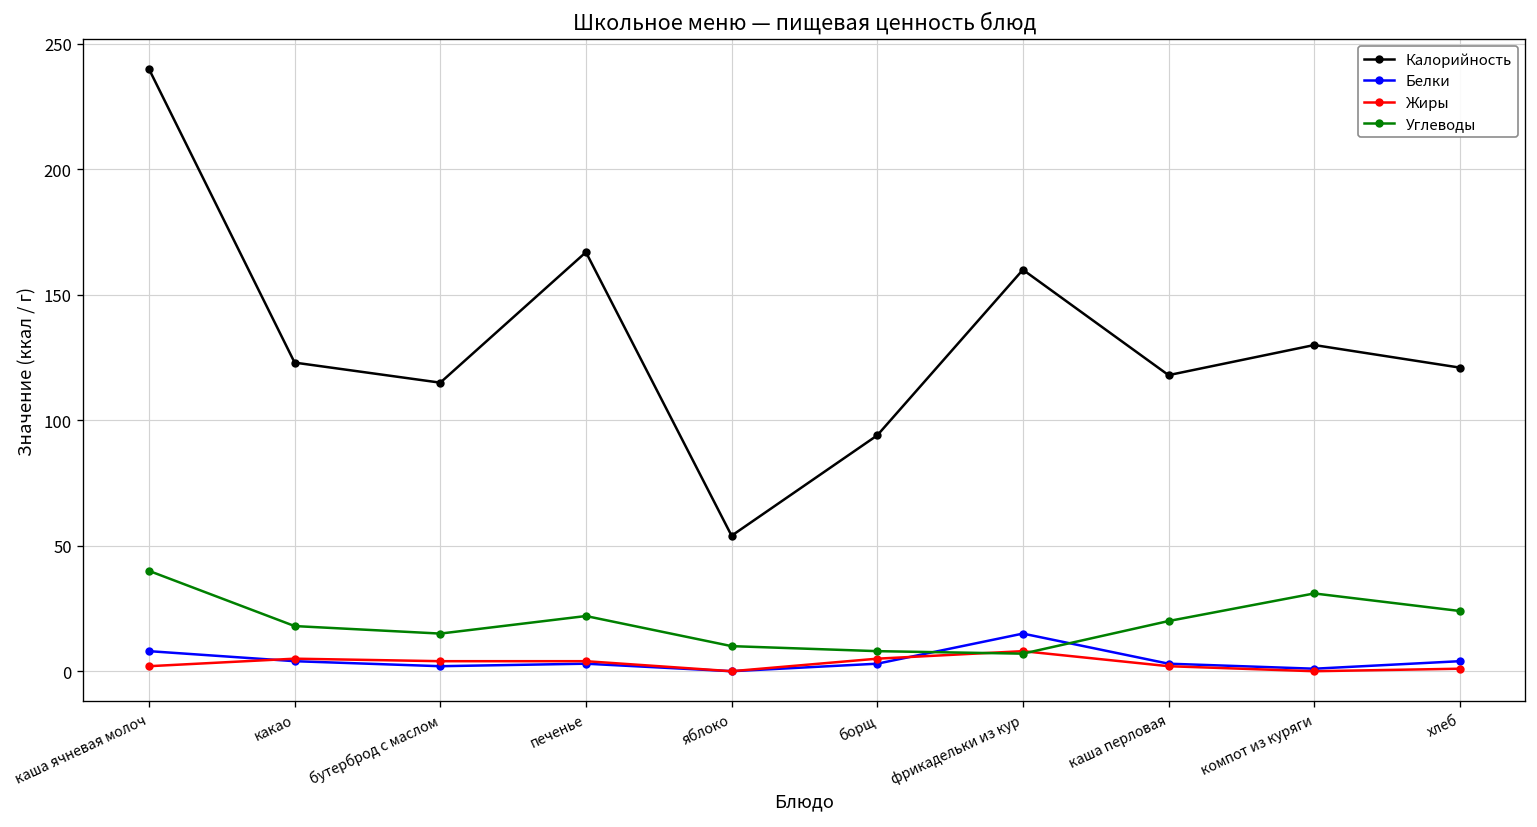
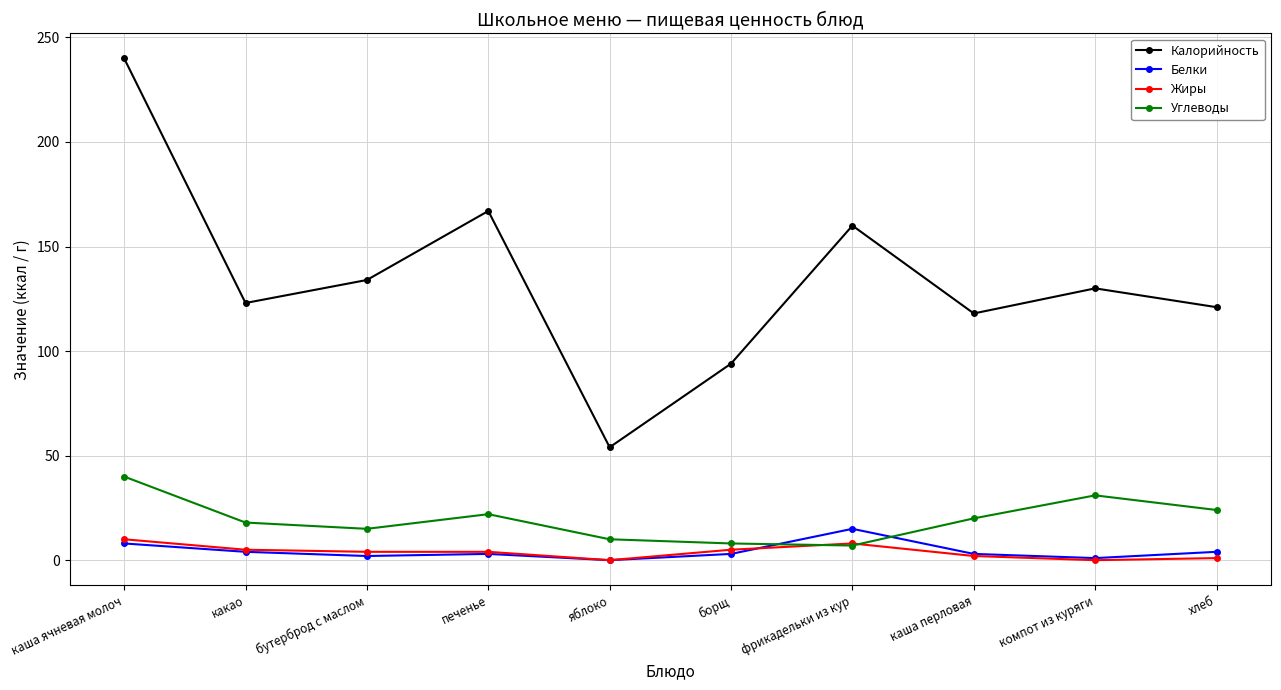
Жиры, каша ячневая молоч: 2 -> 10
Калорийность, бутерброд с маслом: 115 -> 134
